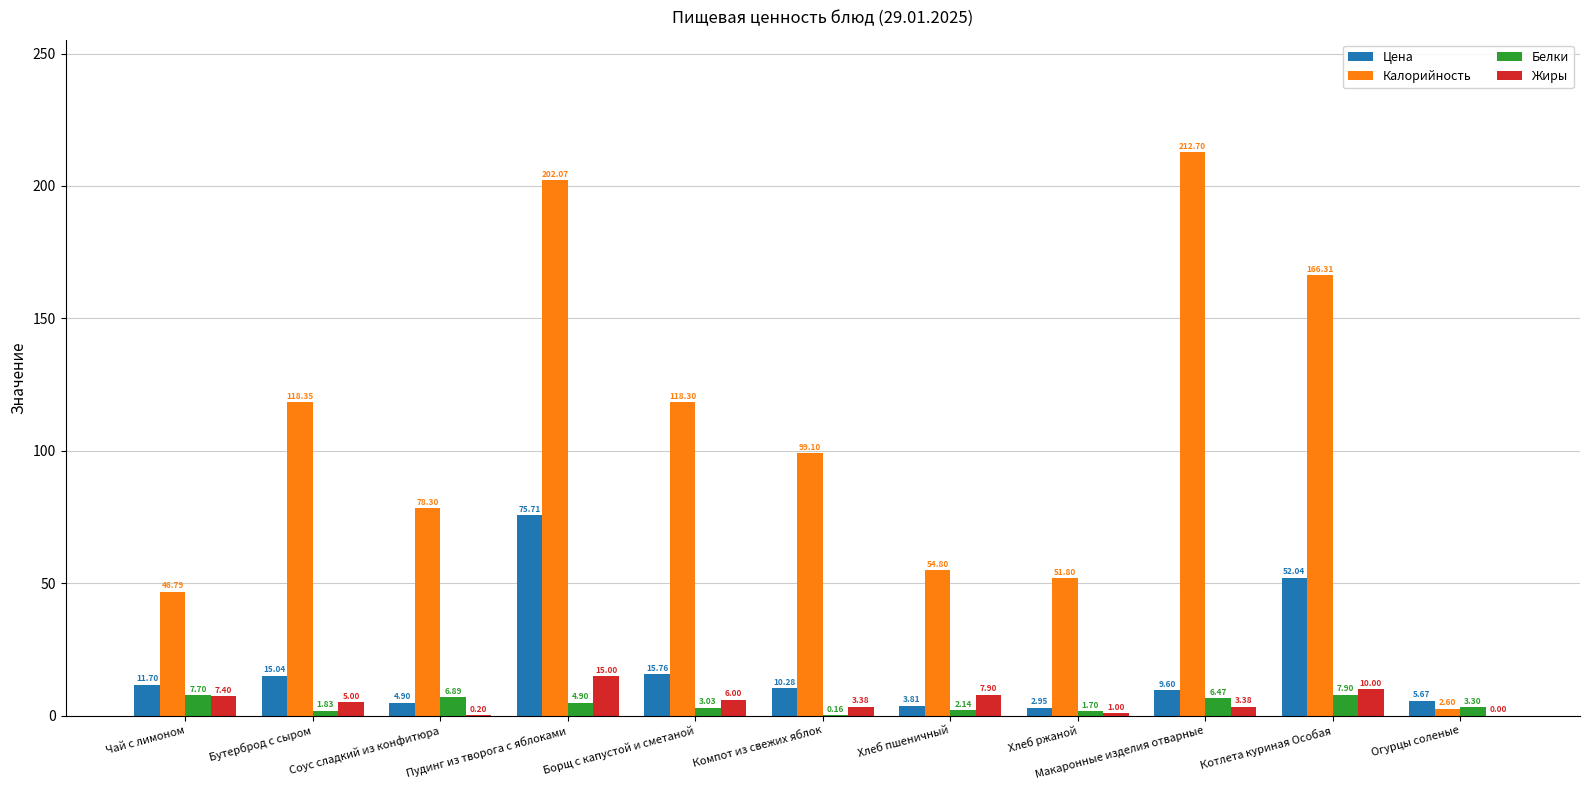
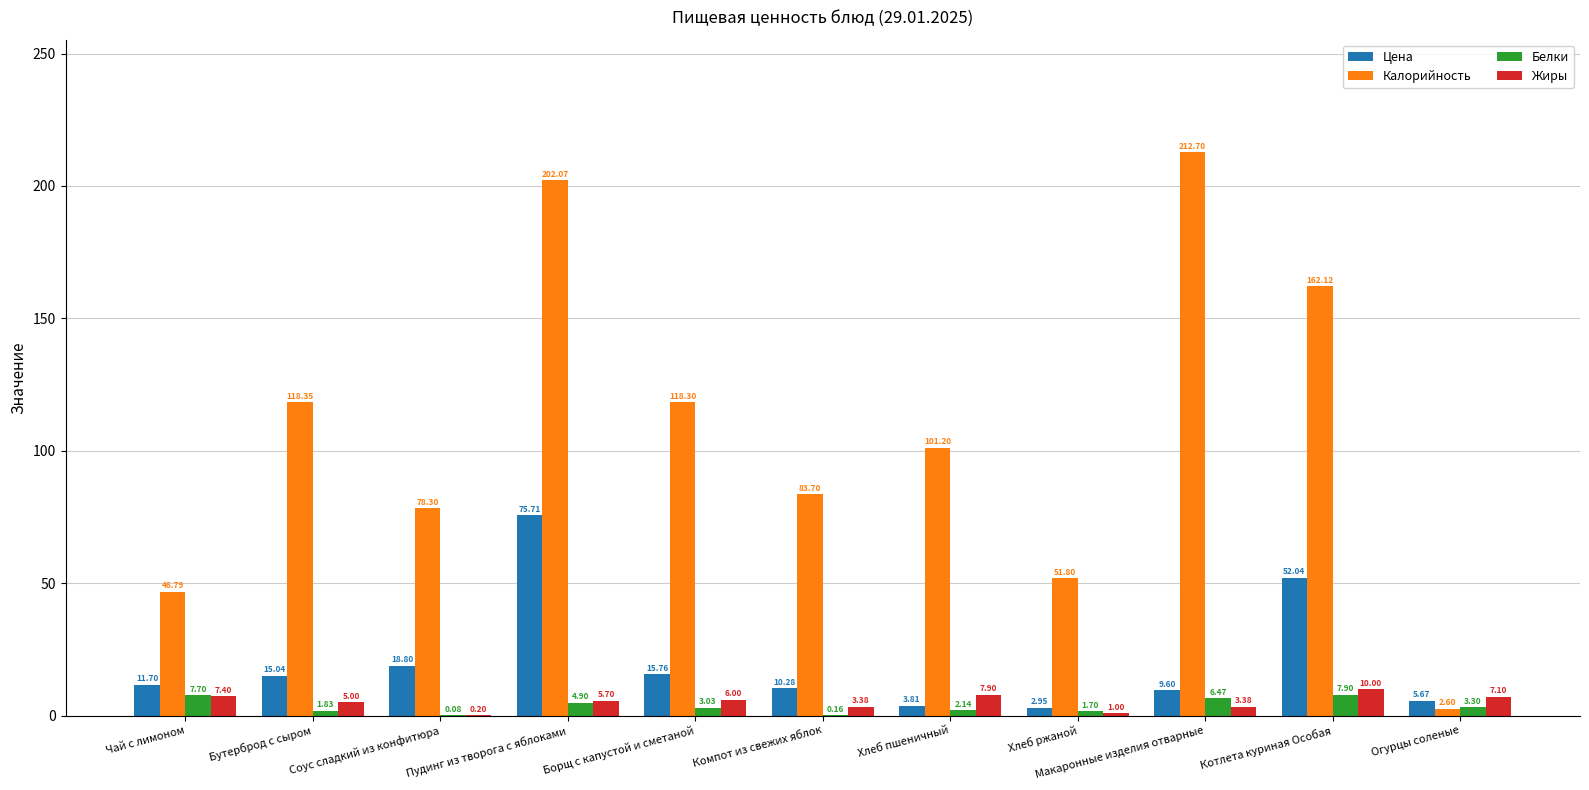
Цена, Соус сладкий из конфитюра: 4.90 -> 18.80
Белки, Соус сладкий из конфитюра: 6.89 -> 0.08
Жиры, Пудинг из творога с яблоками: 15.00 -> 5.70
Калорийность, Компот из свежих яблок: 99.10 -> 83.70
Калорийность, Хлеб пшеничный: 54.80 -> 101.20
Калорийность, Котлета куриная Особая: 166.31 -> 162.12
Жиры, Огурцы соленые: 0.00 -> 7.10
